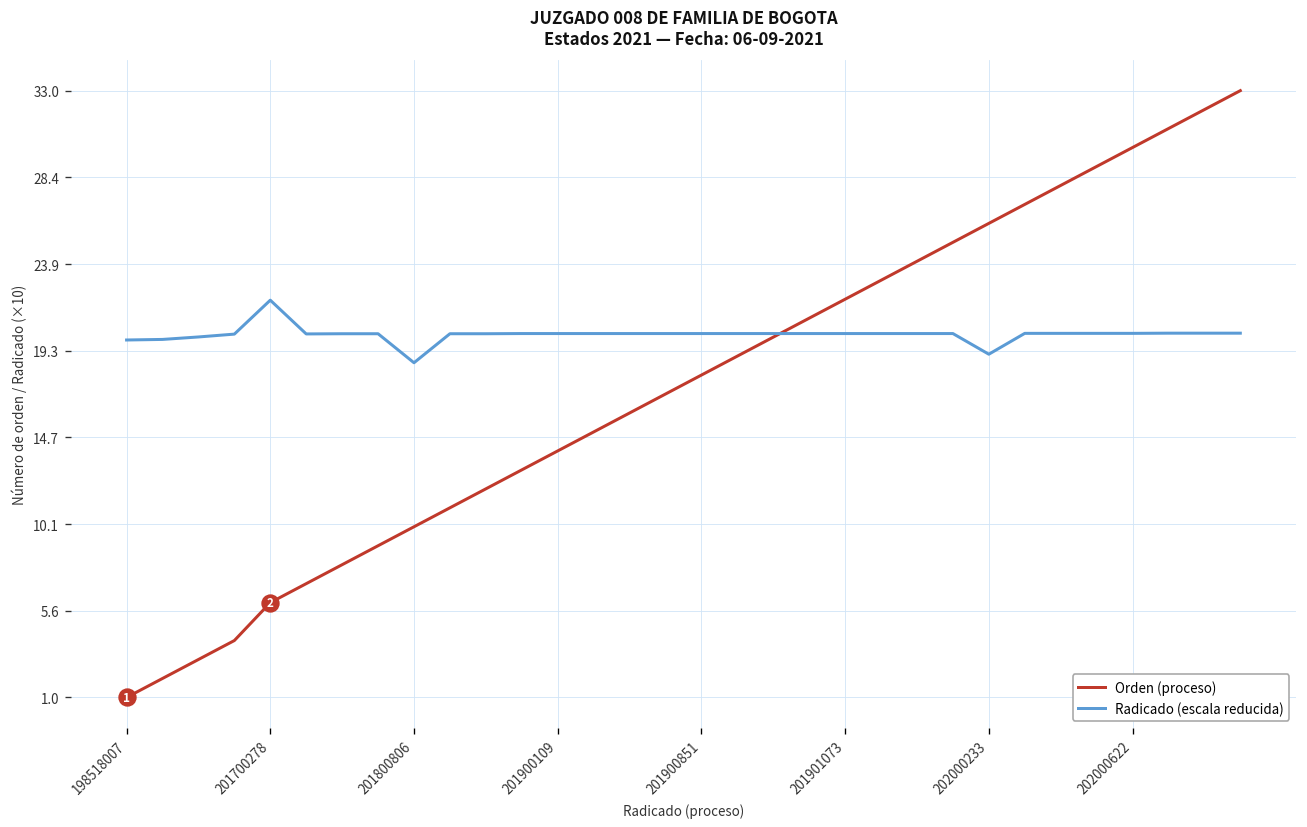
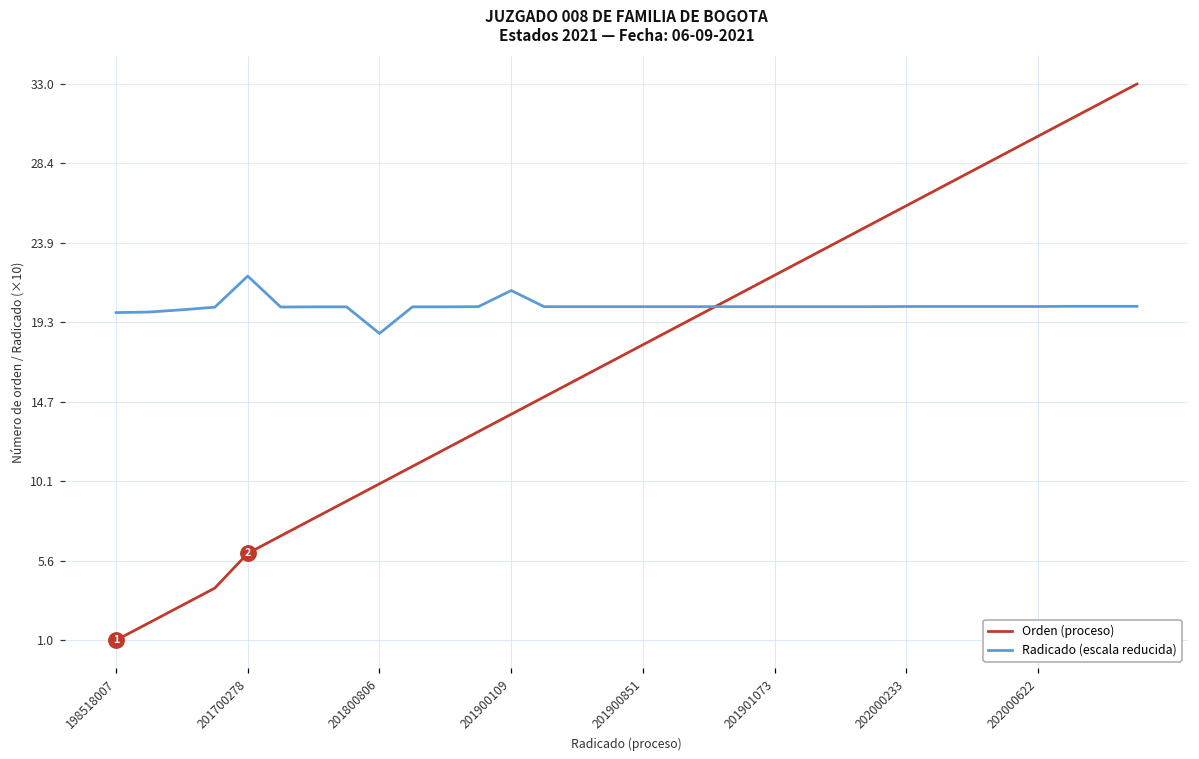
Radicado (escala reducida), 201900109: 20.2 -> 21.1
Radicado (escala reducida), 202000233: 19.1 -> 20.2
